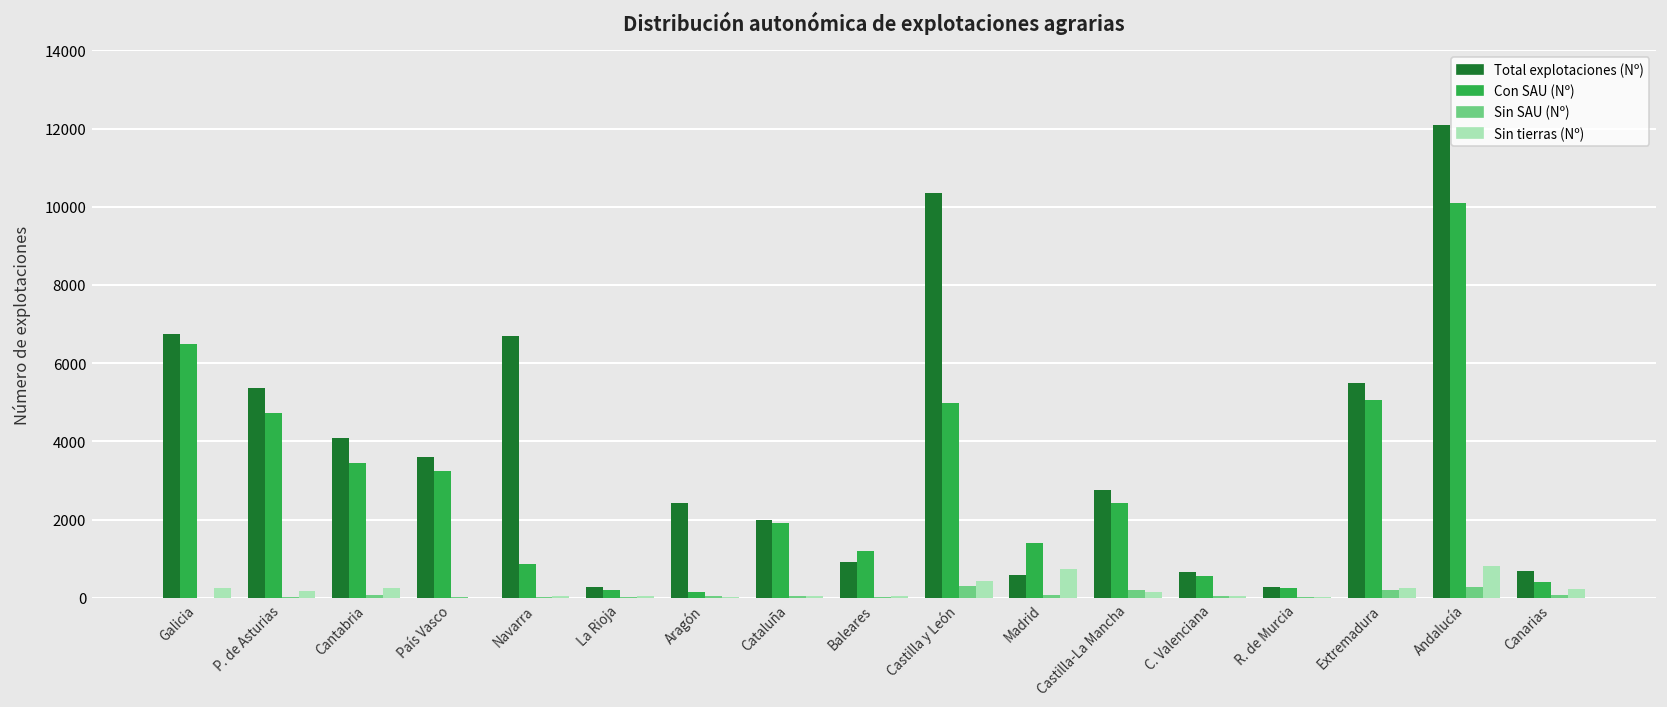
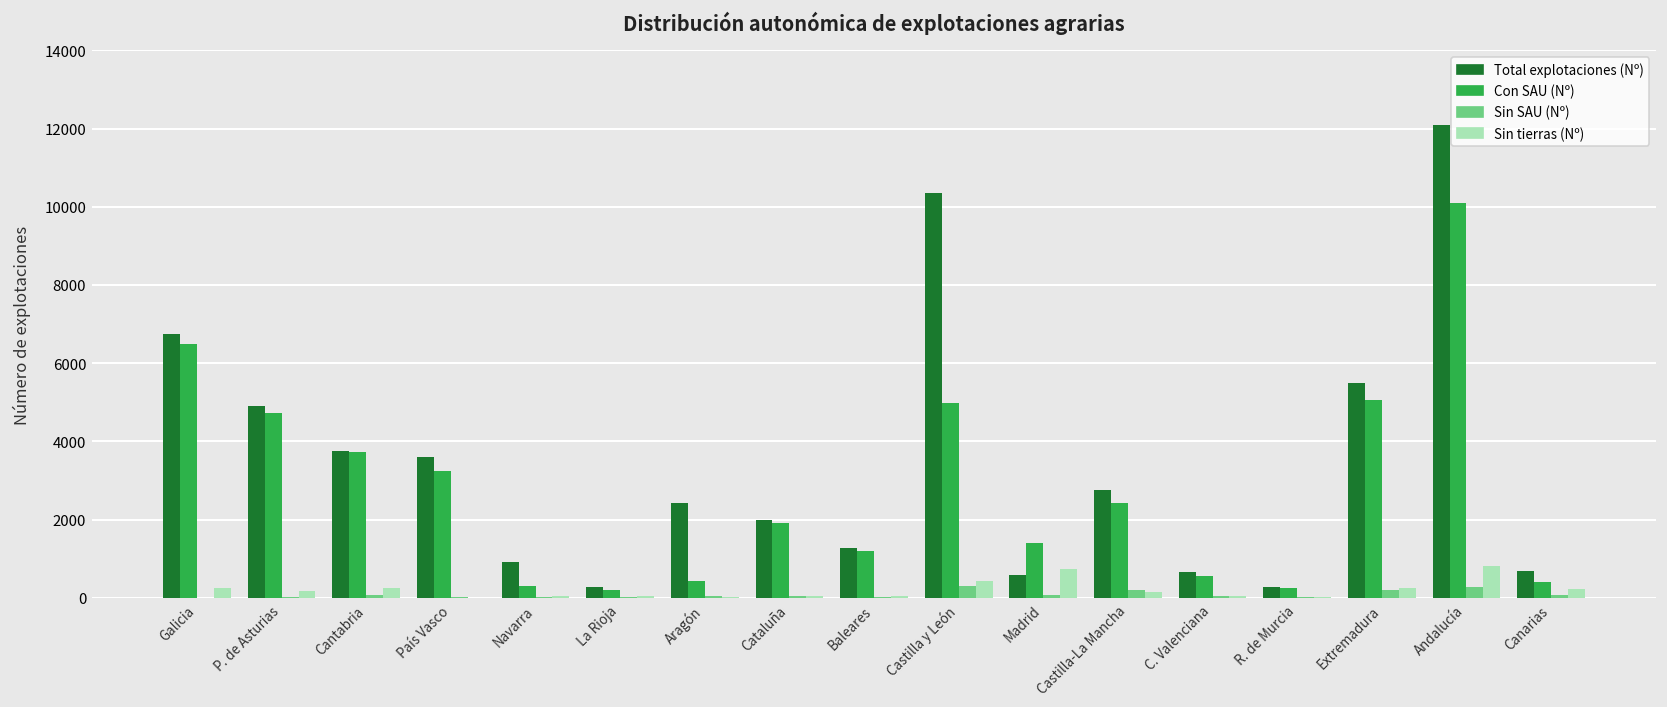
Total explotaciones (Nº), P. de Asturias: 5400 -> 4900
Total explotaciones (Nº), Cantabria: 4100 -> 3800
Con SAU (Nº), Cantabria: 3400 -> 3700
Total explotaciones (Nº), Navarra: 6700 -> 900
Con SAU (Nº), Navarra: 900 -> 300
Con SAU (Nº), Aragón: 200 -> 400
Total explotaciones (Nº), Baleares: 900 -> 1300
